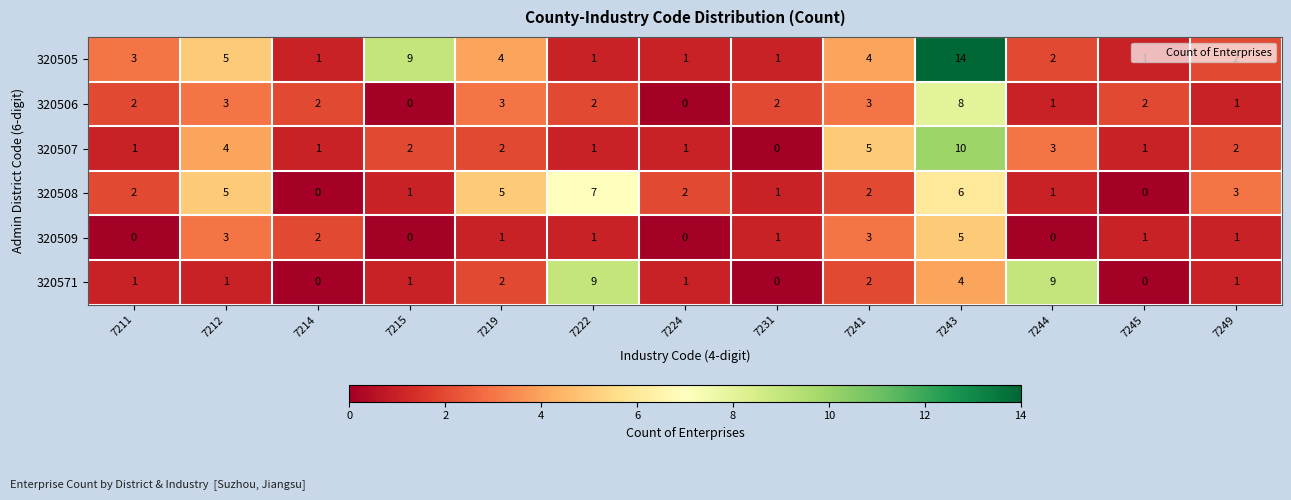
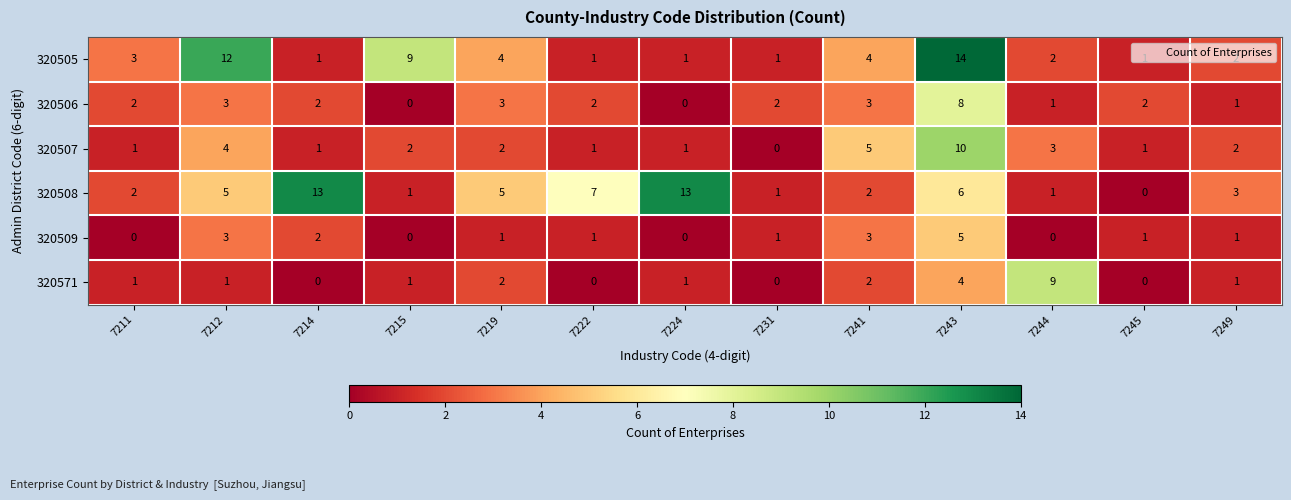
320505, 7212: 5 -> 12
320508, 7214: 0 -> 13
320508, 7224: 2 -> 13
320571, 7222: 9 -> 0
